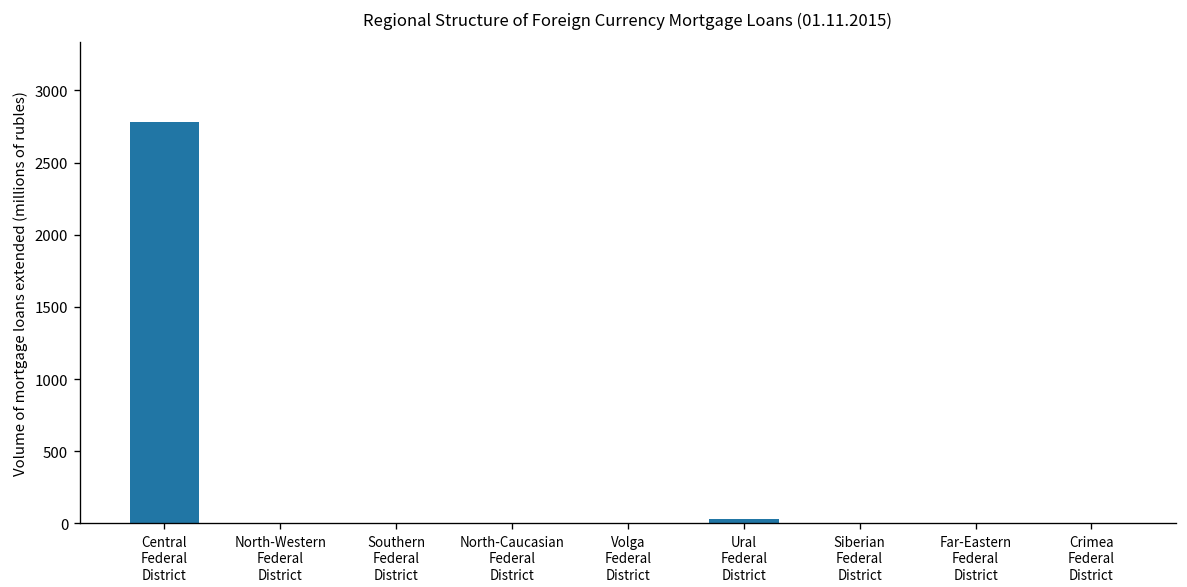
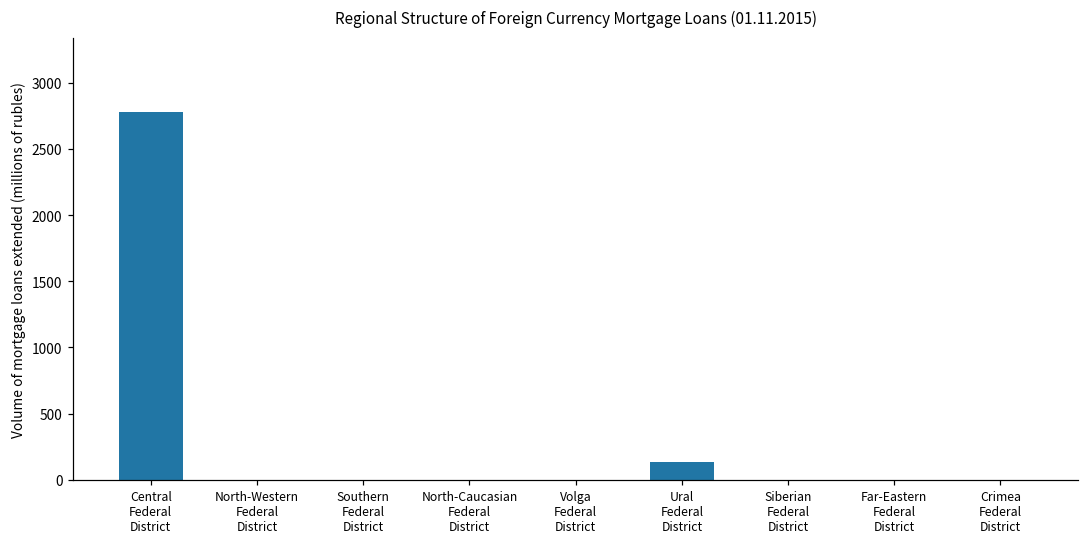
Ural Federal District: 30 -> 130
